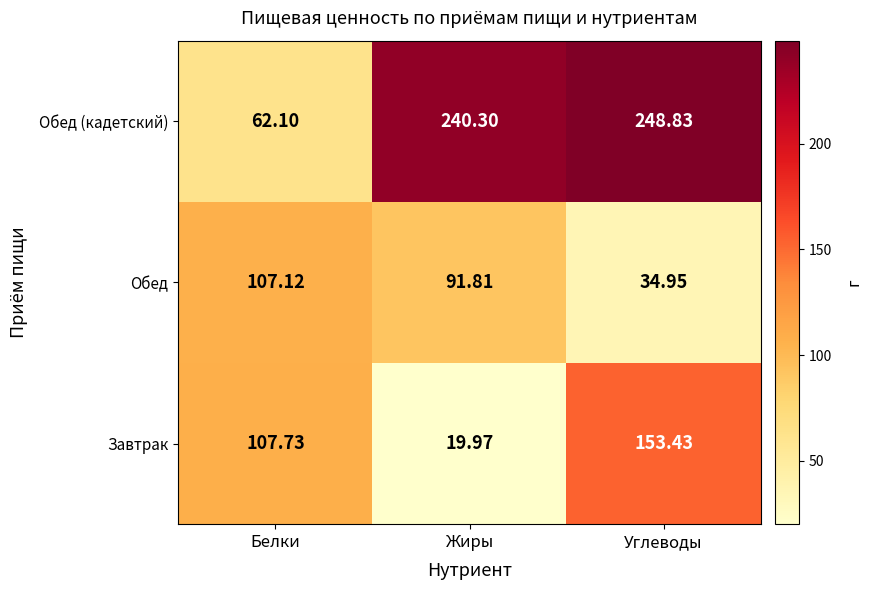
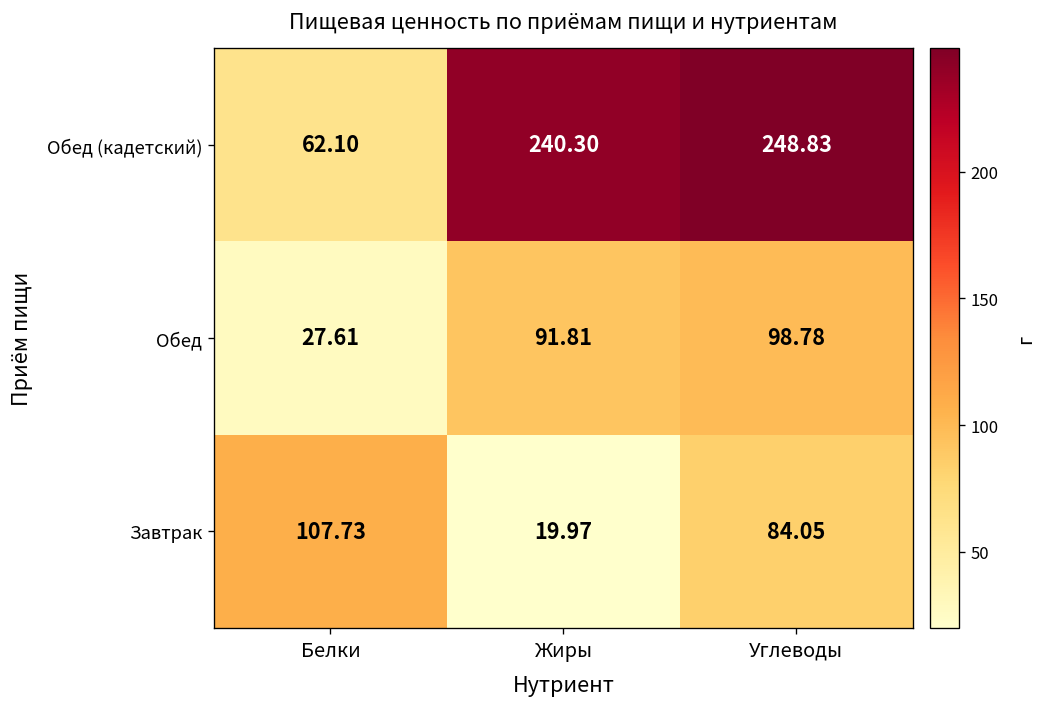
Обед, Белки: 107.12 -> 27.61
Обед, Углеводы: 34.95 -> 98.78
Завтрак, Углеводы: 153.43 -> 84.05
